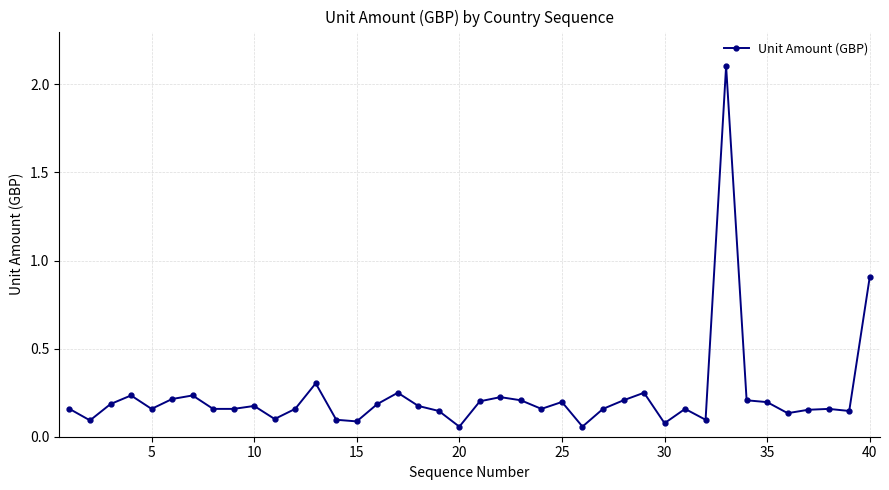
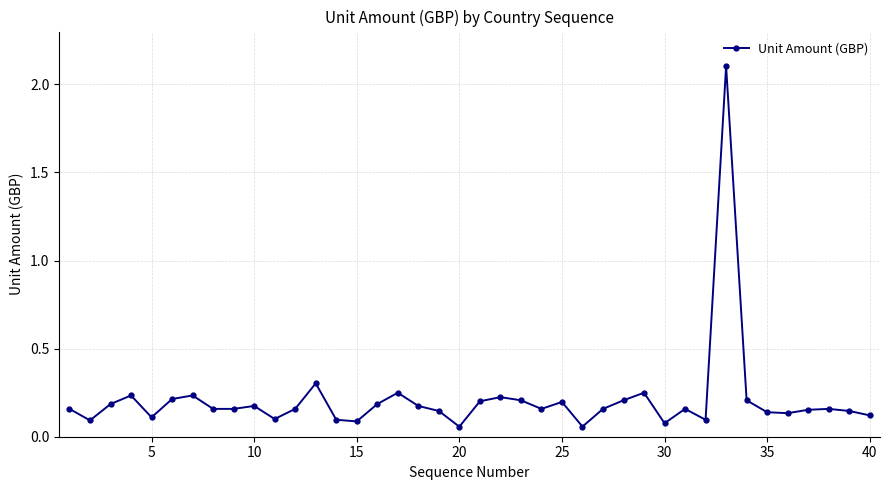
5: 0.16 -> 0.11
35: 0.20 -> 0.14
40: 0.91 -> 0.12
